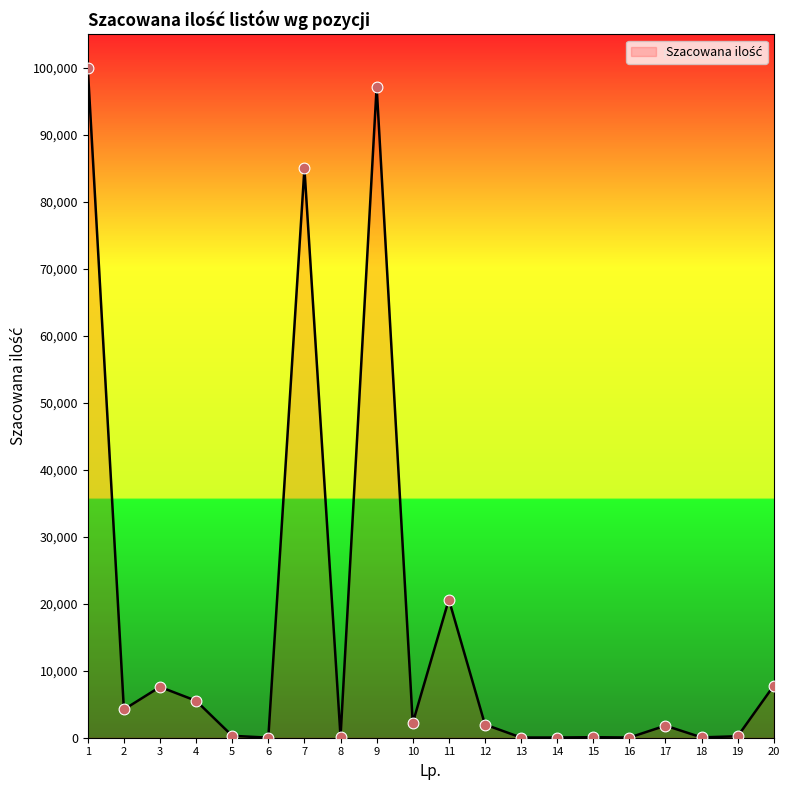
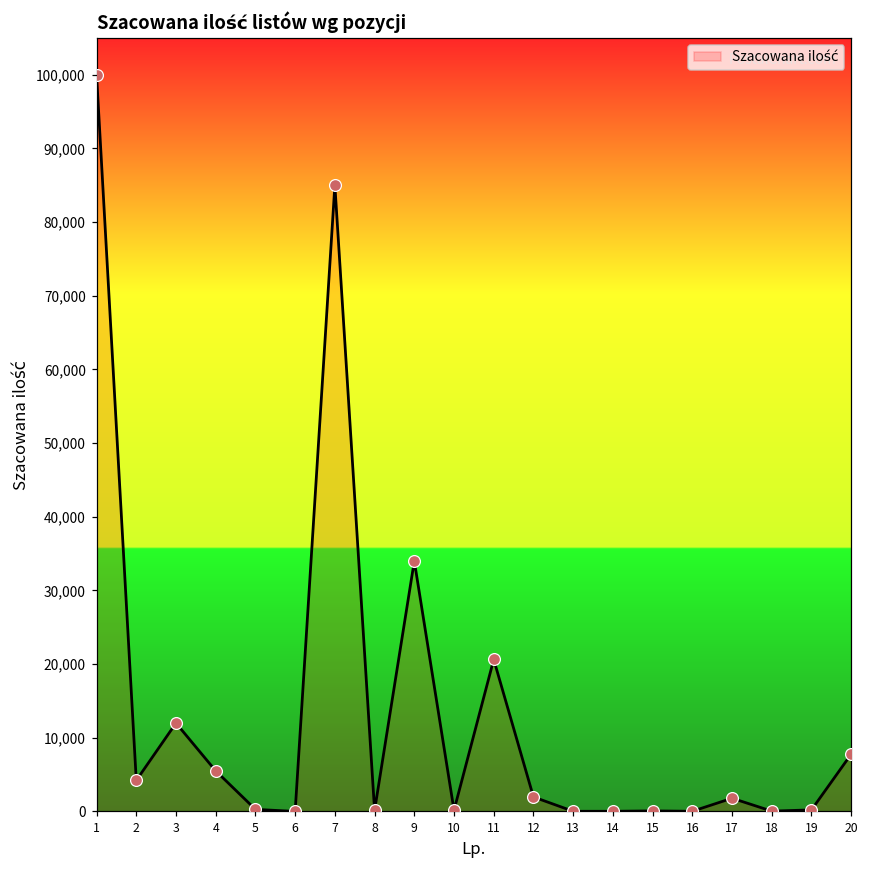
3: 8,000 -> 12,000
9: 97,000 -> 34,000
10: 2,000 -> 0
